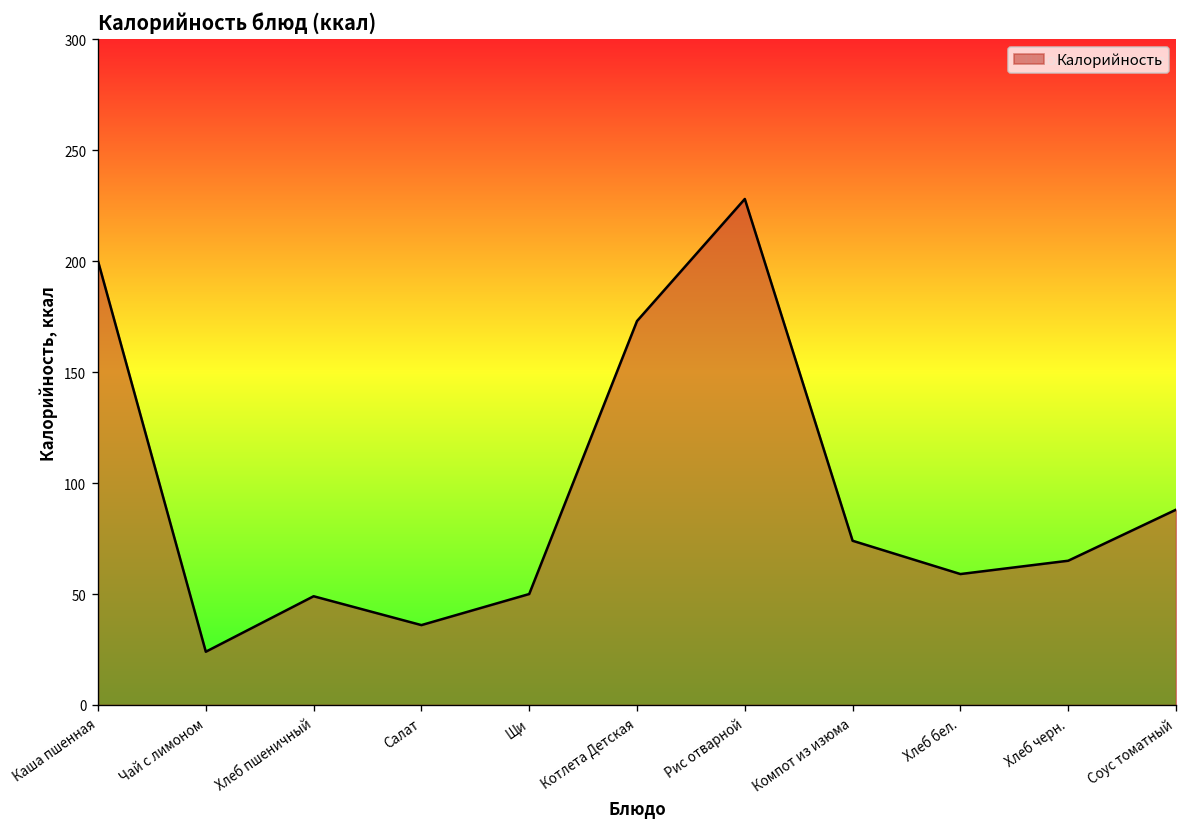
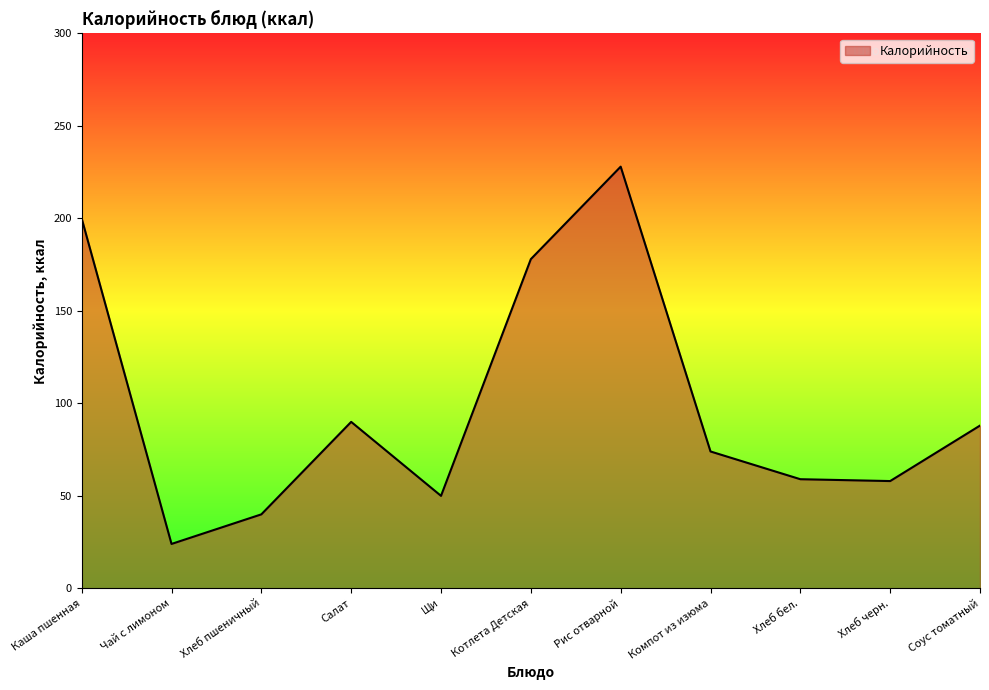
Хлеб пшеничный: 49 -> 40
Салат: 36 -> 90
Котлета Детская: 173 -> 178
Хлеб черн.: 65 -> 58
